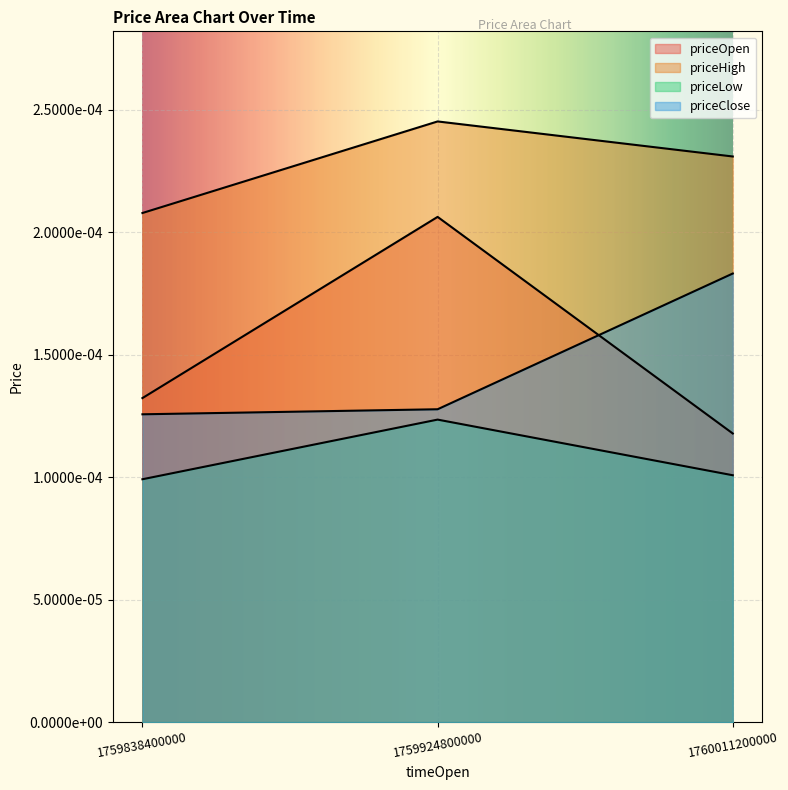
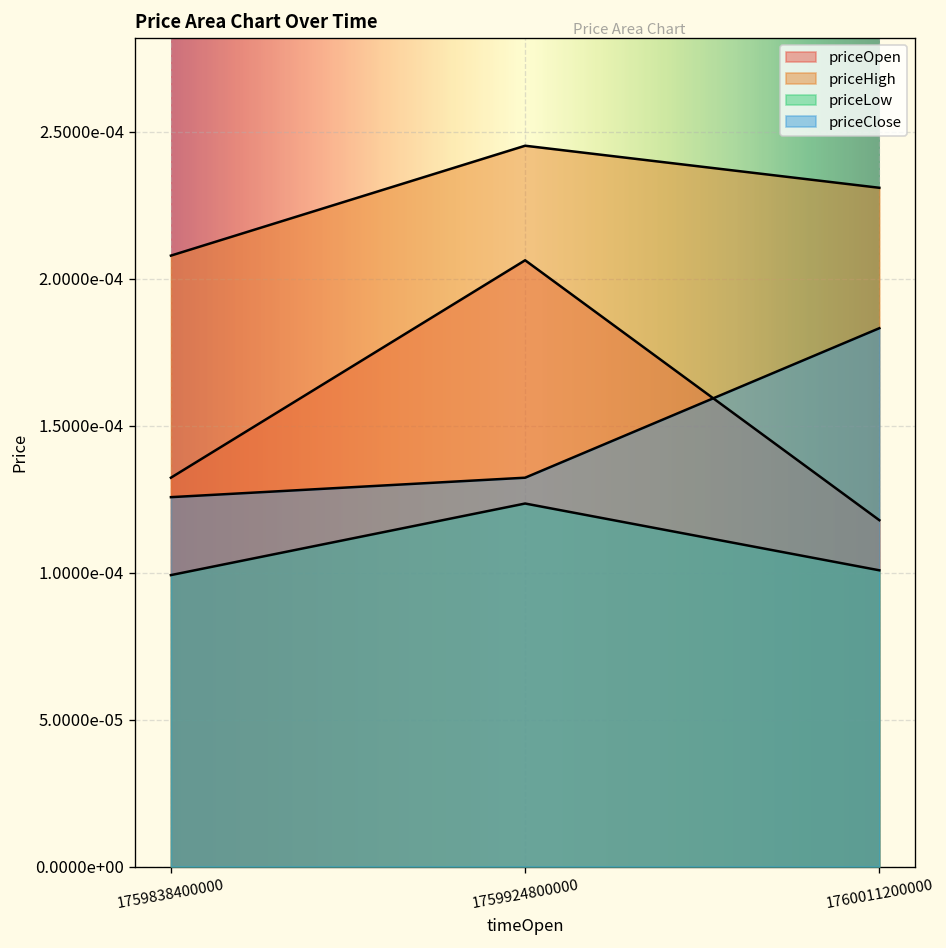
priceClose, 1759924800000: 0.000128 -> 0.000132
